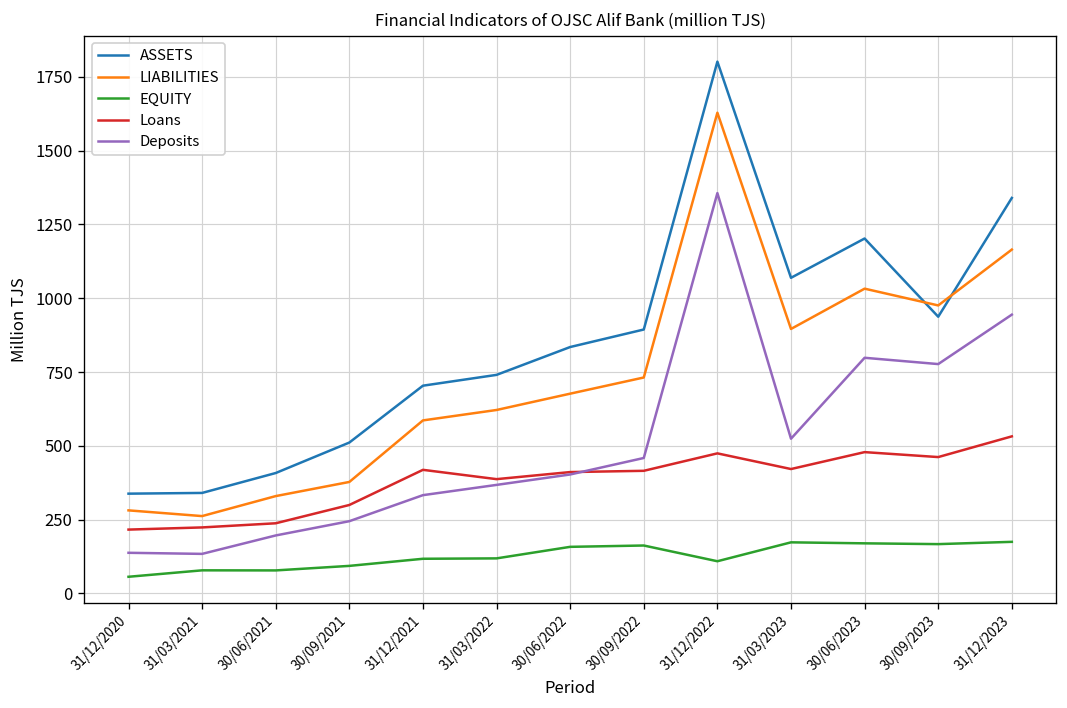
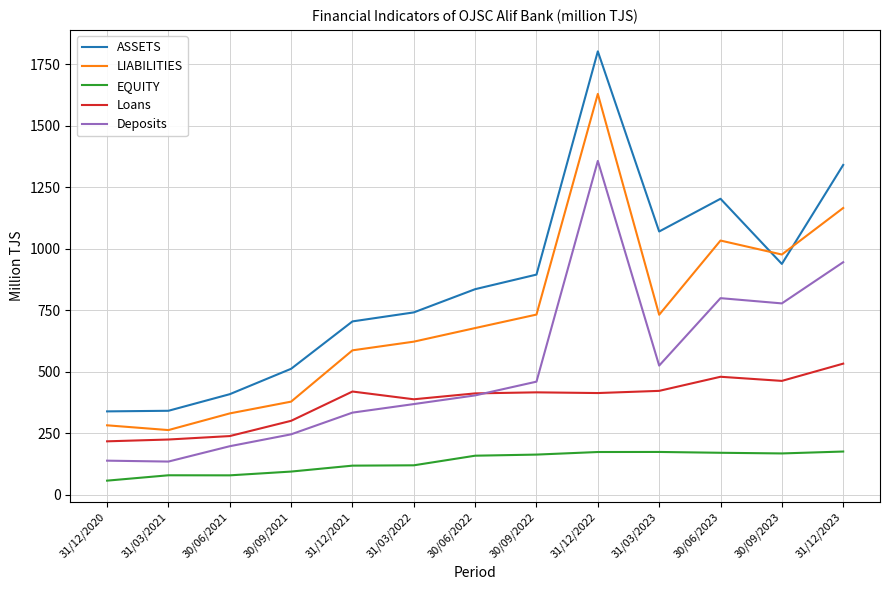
EQUITY, 31/12/2022: 110 -> 170
Loans, 31/12/2022: 470 -> 410
LIABILITIES, 31/03/2023: 900 -> 730
